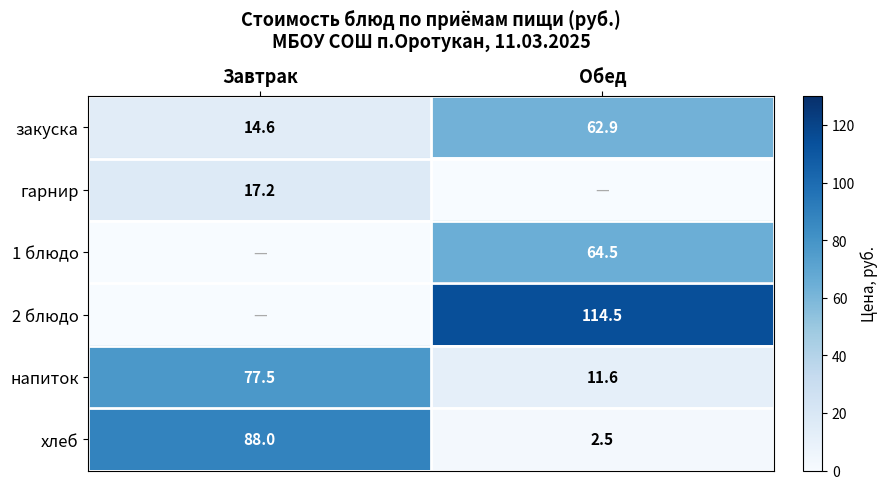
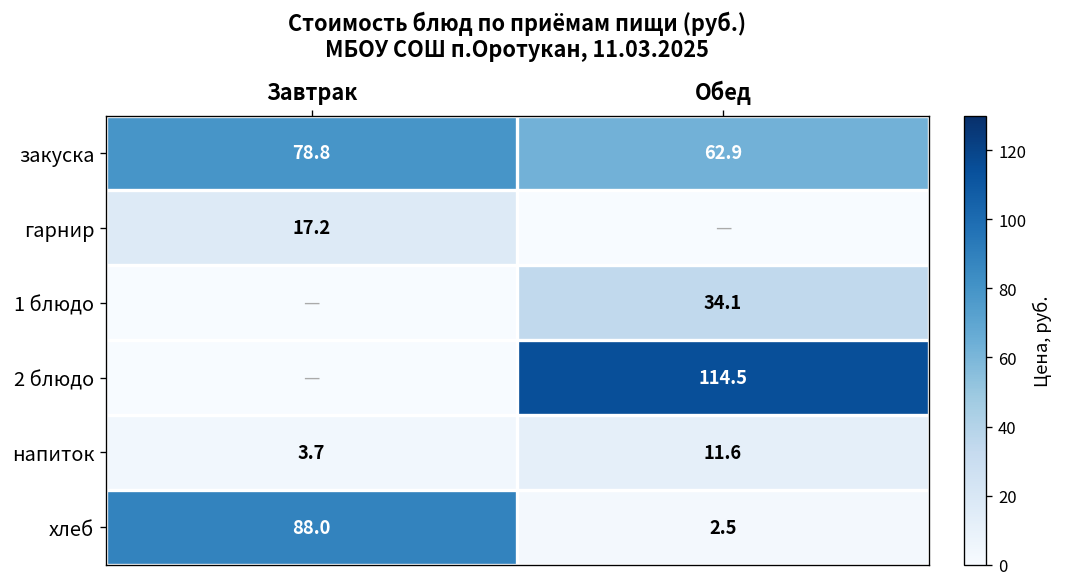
закуска, Завтрак: 14.6 -> 78.8
1 блюдо, Обед: 64.5 -> 34.1
напиток, Завтрак: 77.5 -> 3.7
